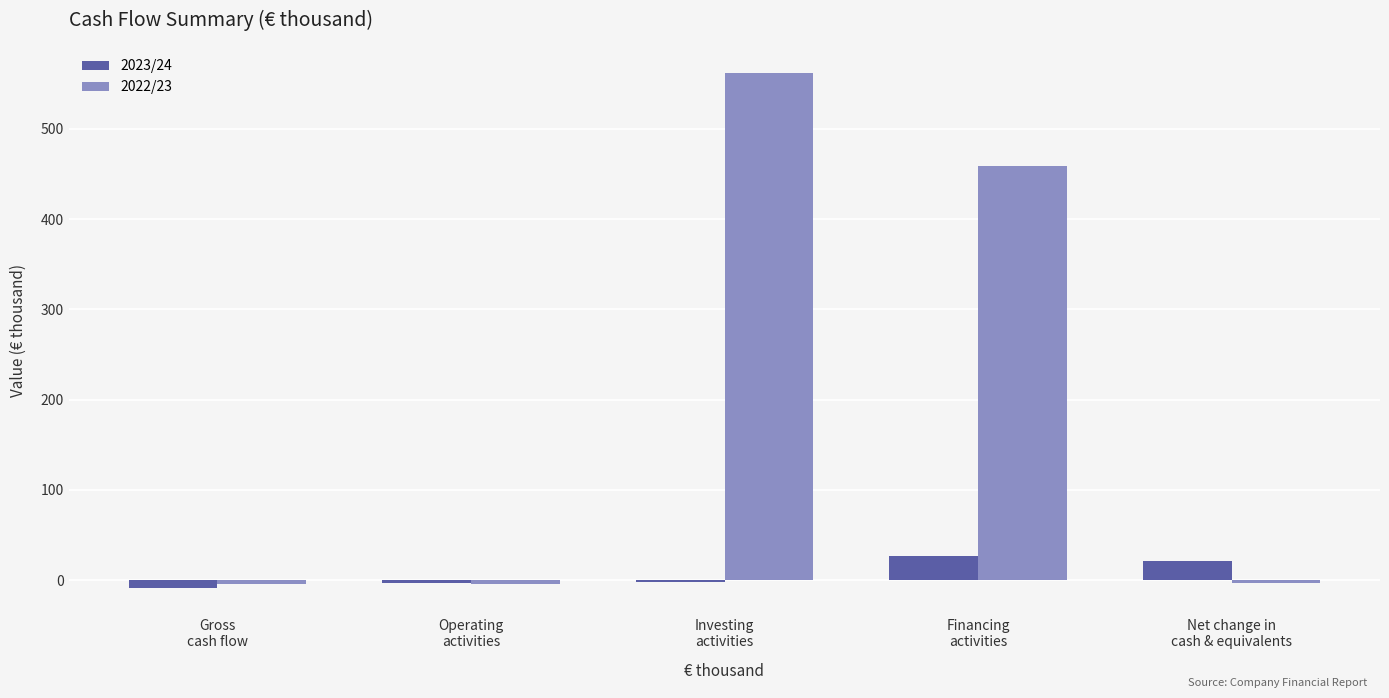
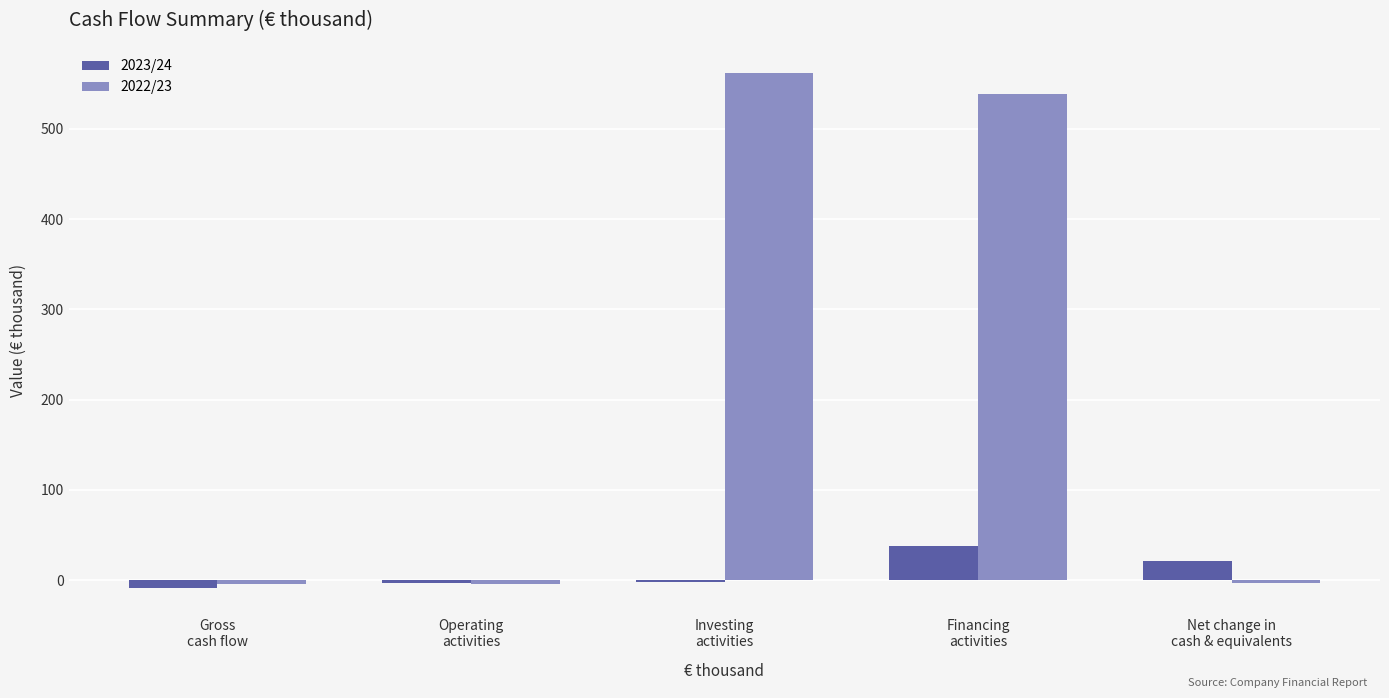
2023/24, Financing activities: 30 -> 40
2022/23, Financing activities: 460 -> 540
